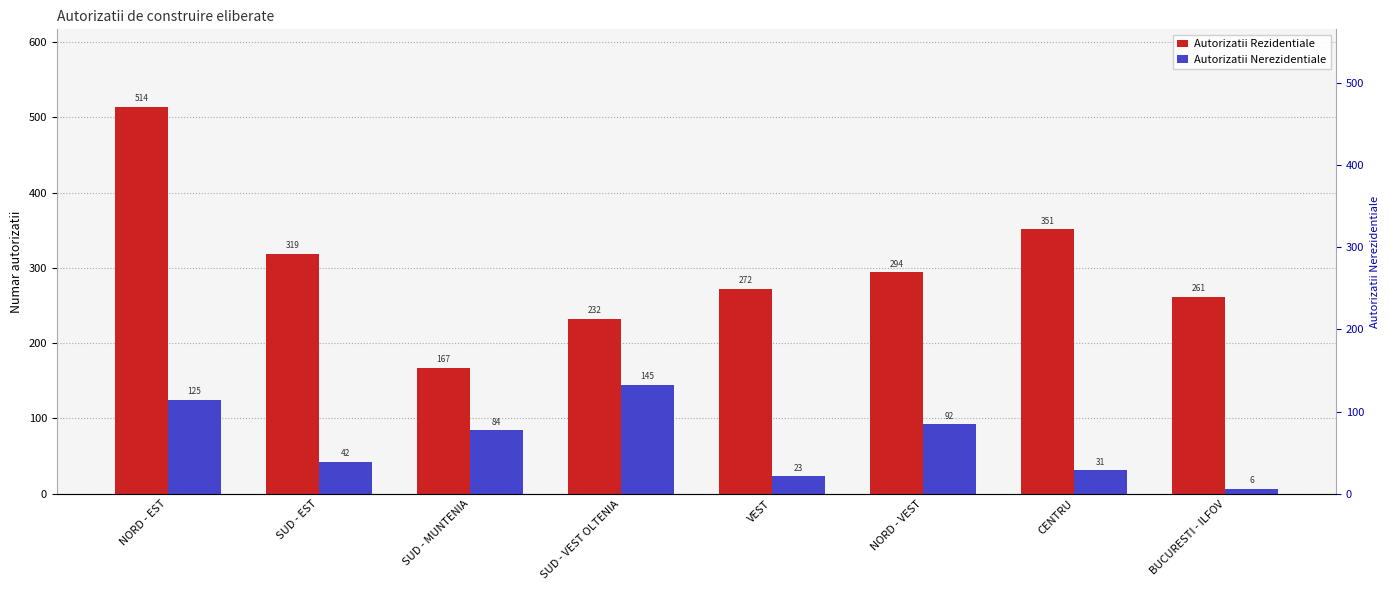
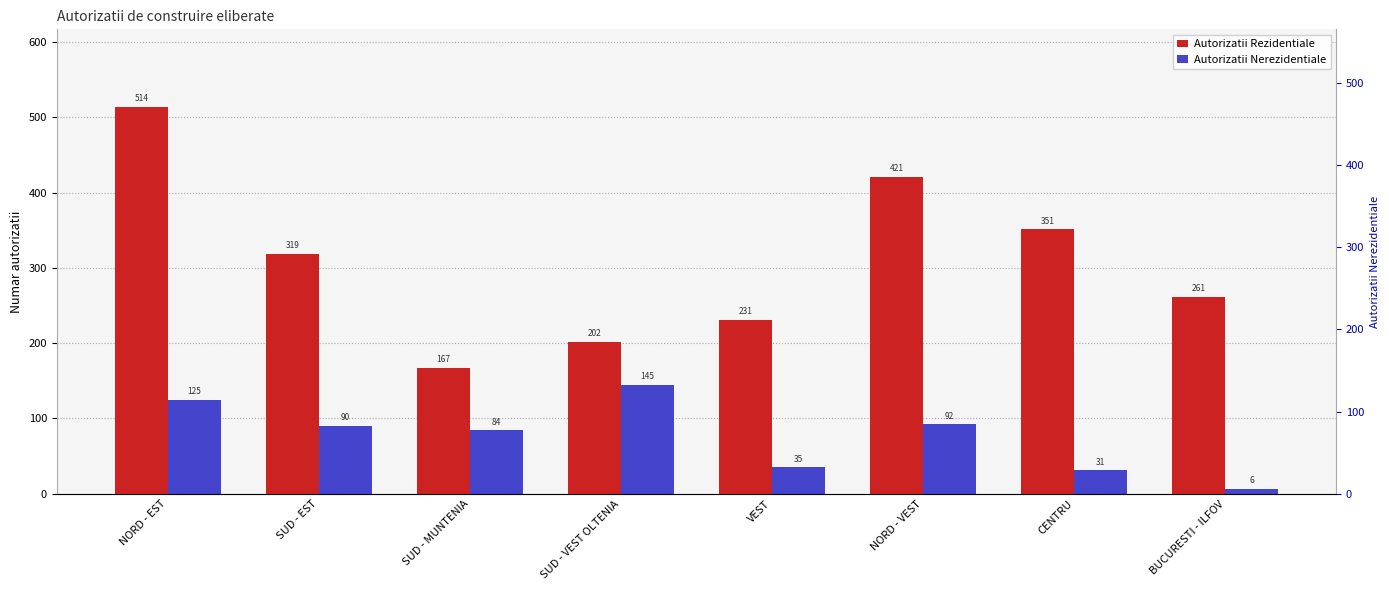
Autorizatii Nerezidentiale, SUD - EST: 42 -> 90
Autorizatii Rezidentiale, SUD - VEST OLTENIA: 232 -> 202
Autorizatii Rezidentiale, VEST: 272 -> 231
Autorizatii Nerezidentiale, VEST: 23 -> 35
Autorizatii Rezidentiale, NORD - VEST: 294 -> 421
